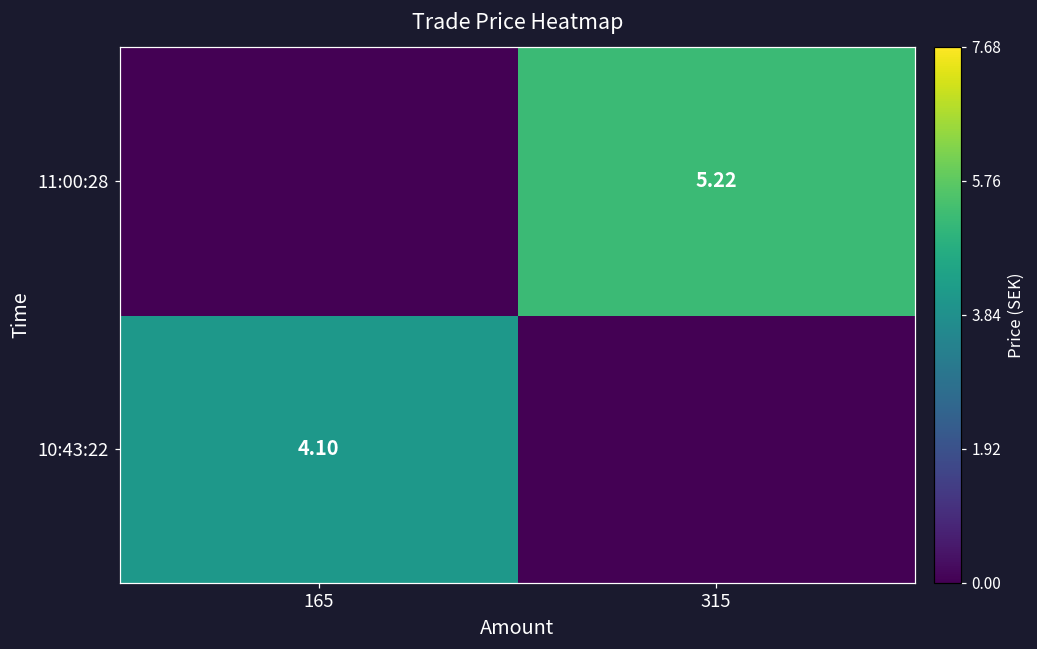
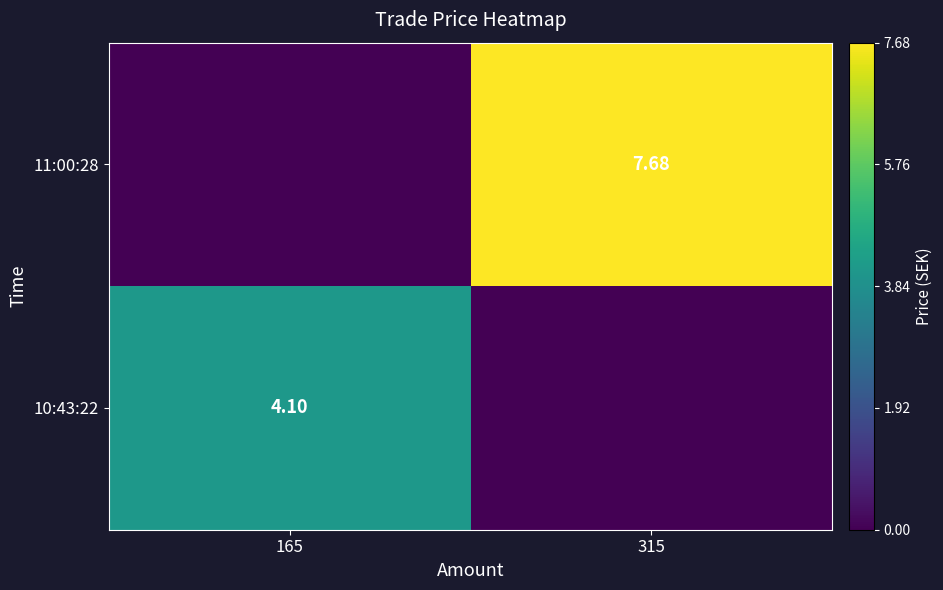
11:00:28, 315: 5.22 -> 7.68
